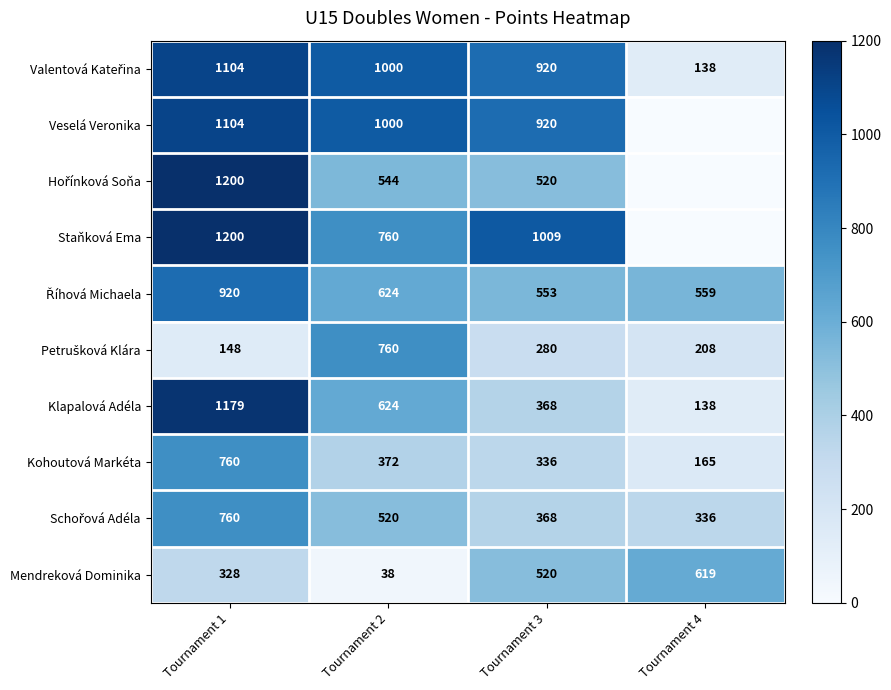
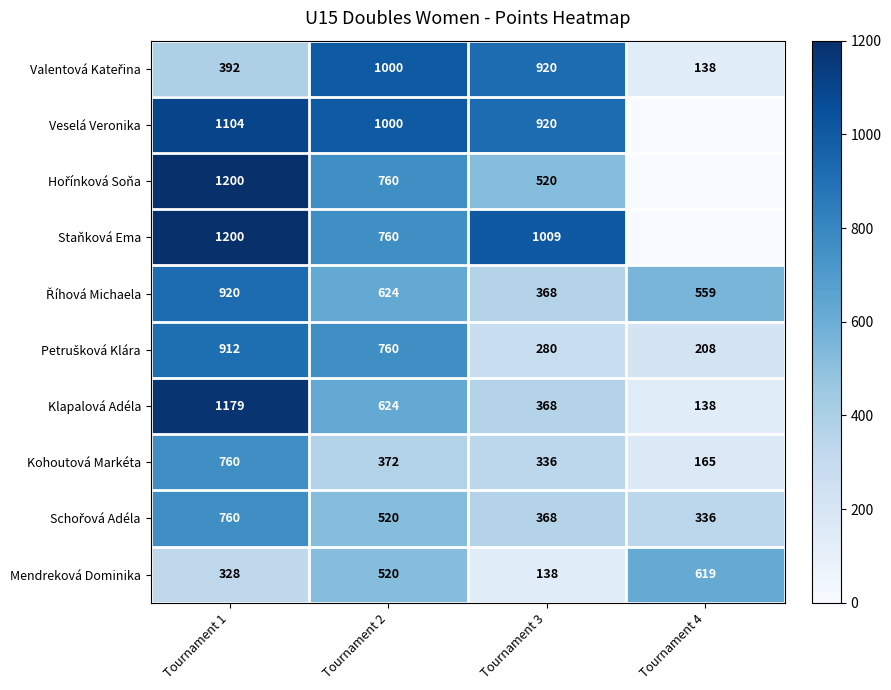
Valentová Kateřina, Tournament 1: 1104 -> 392
Hořínková Soňa, Tournament 2: 544 -> 760
Říhová Michaela, Tournament 3: 553 -> 368
Petrušková Klára, Tournament 1: 148 -> 912
Mendreková Dominika, Tournament 2: 38 -> 520
Mendreková Dominika, Tournament 3: 520 -> 138
